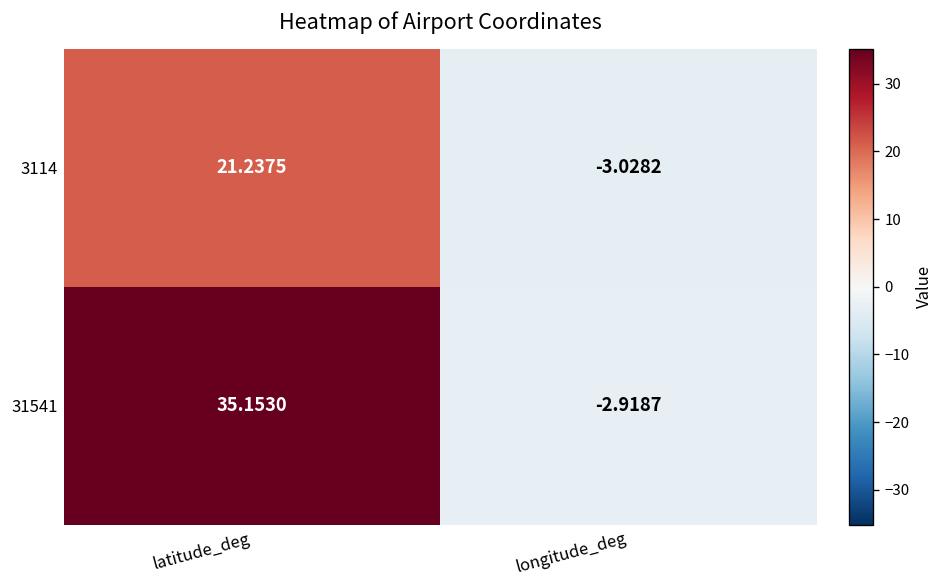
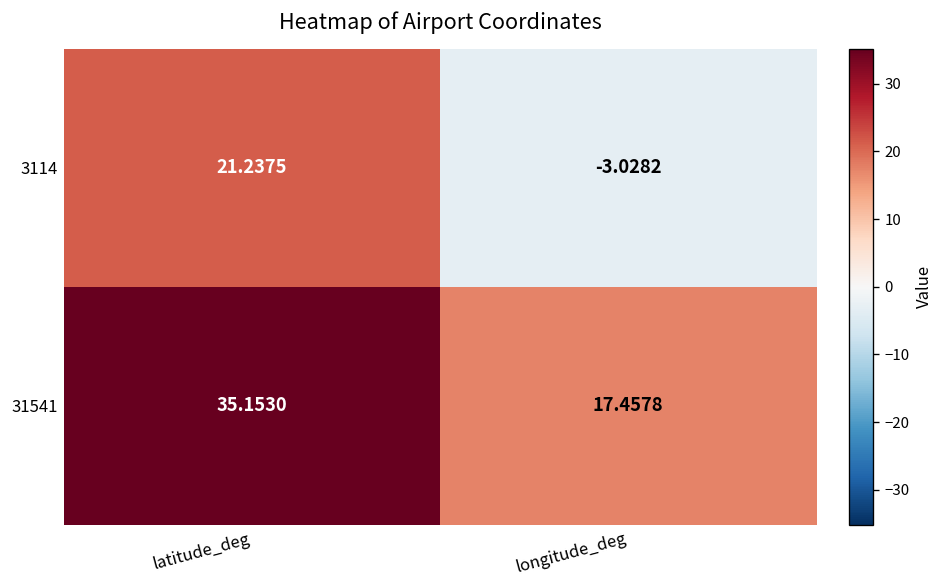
31541, longitude_deg: -2.9187 -> 17.4578
